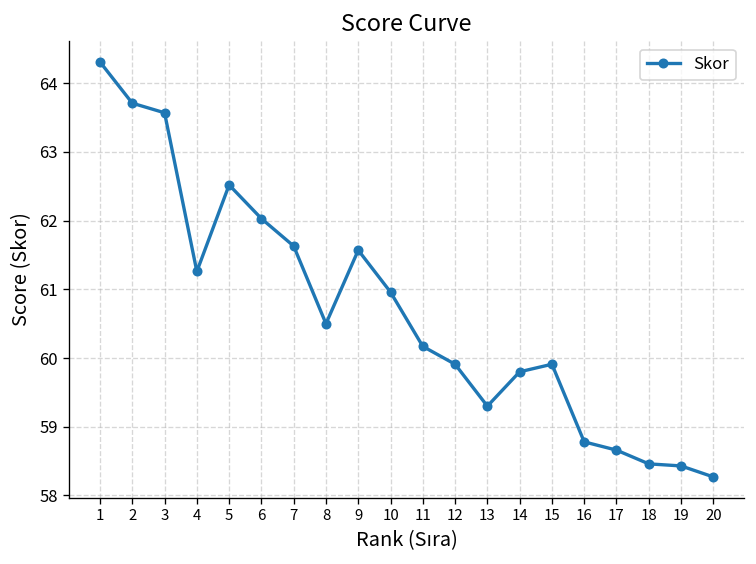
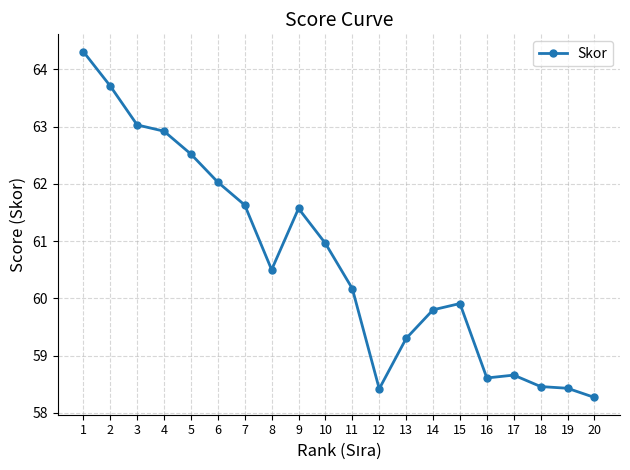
3: 63.6 -> 63.0
4: 61.3 -> 62.9
12: 59.9 -> 58.4
16: 58.8 -> 58.6
